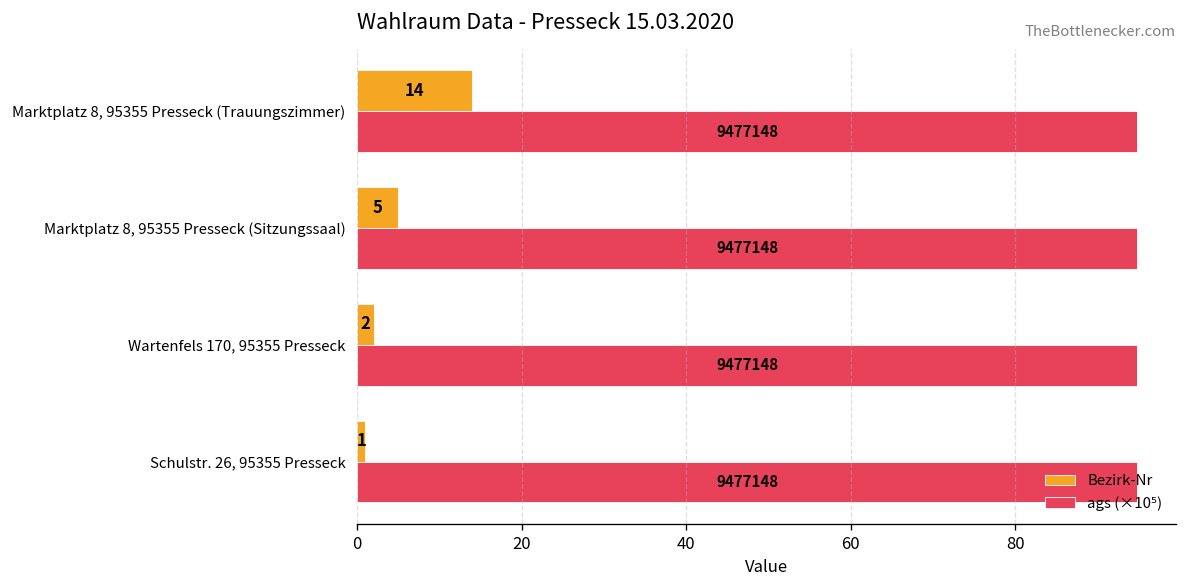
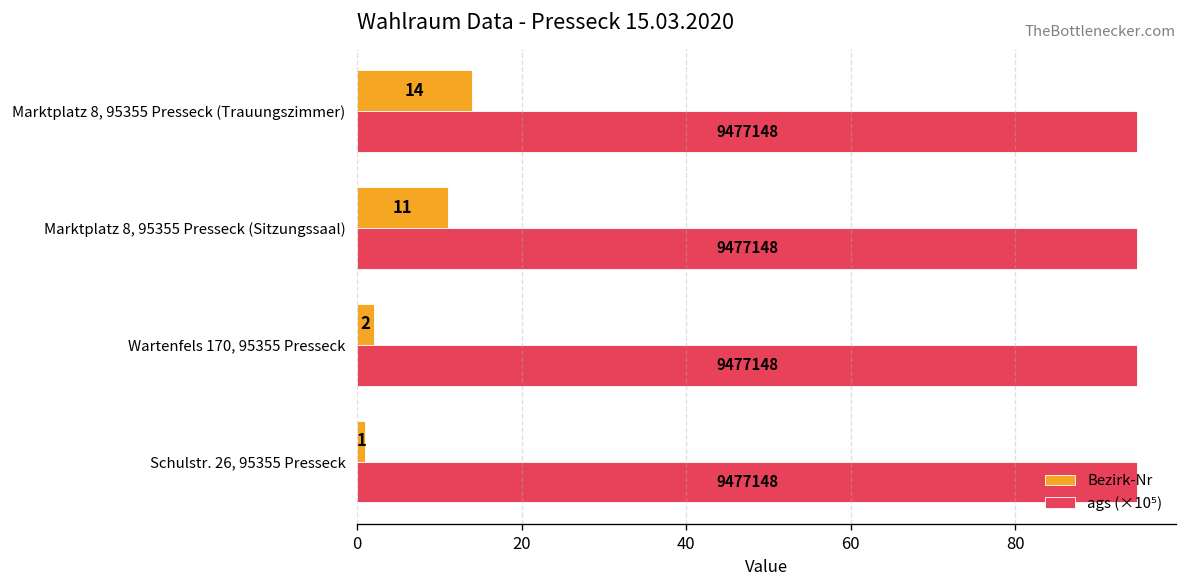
Bezirk-Nr, Marktplatz 8, 95355 Presseck (Sitzungssaal): 5 -> 11
